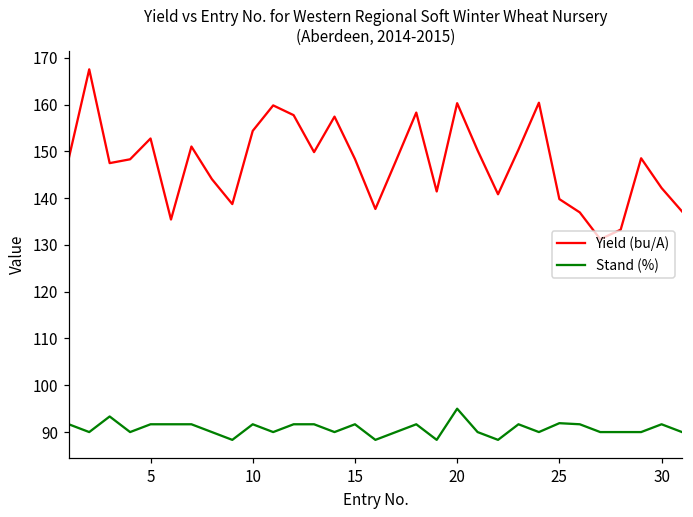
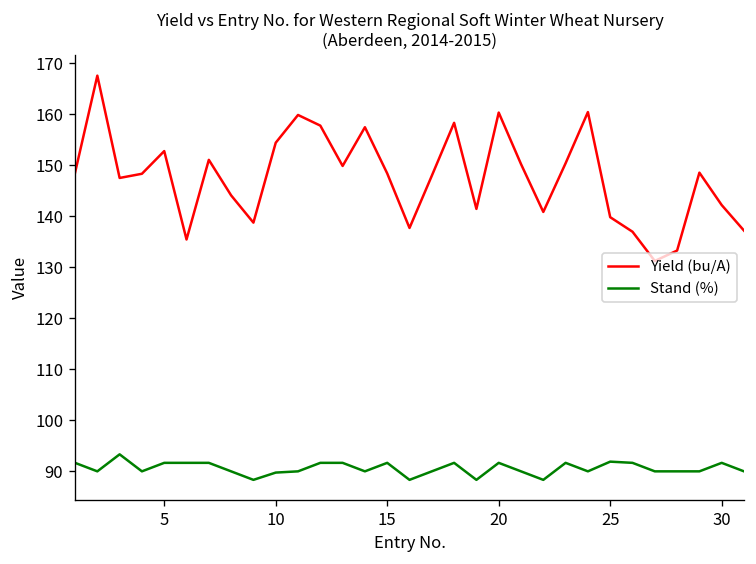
Stand (%), 10: 92 -> 90
Stand (%), 20: 95 -> 92
